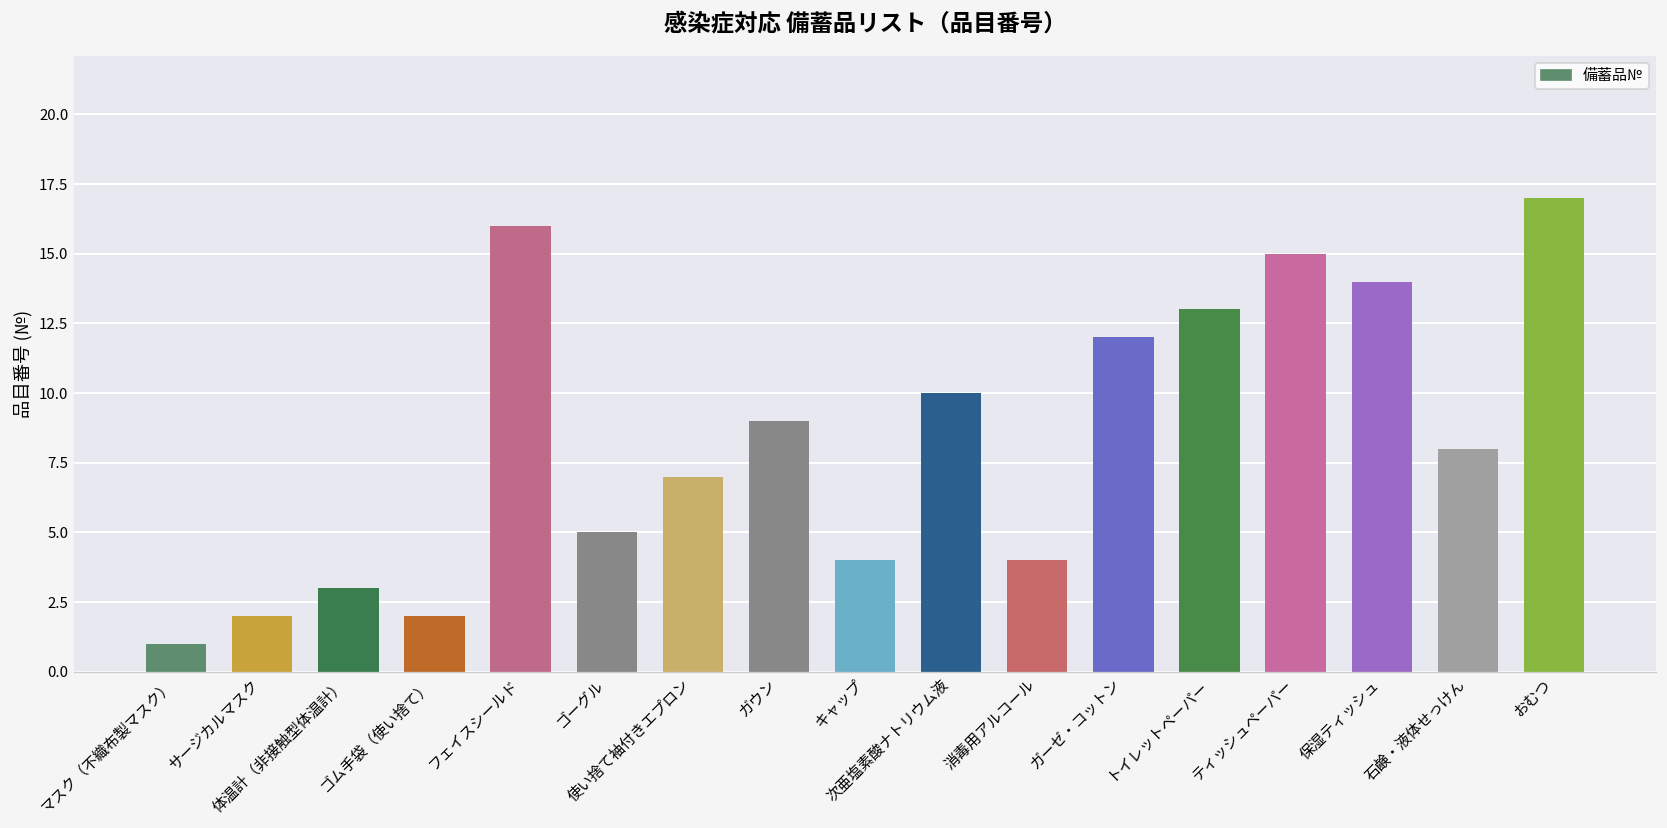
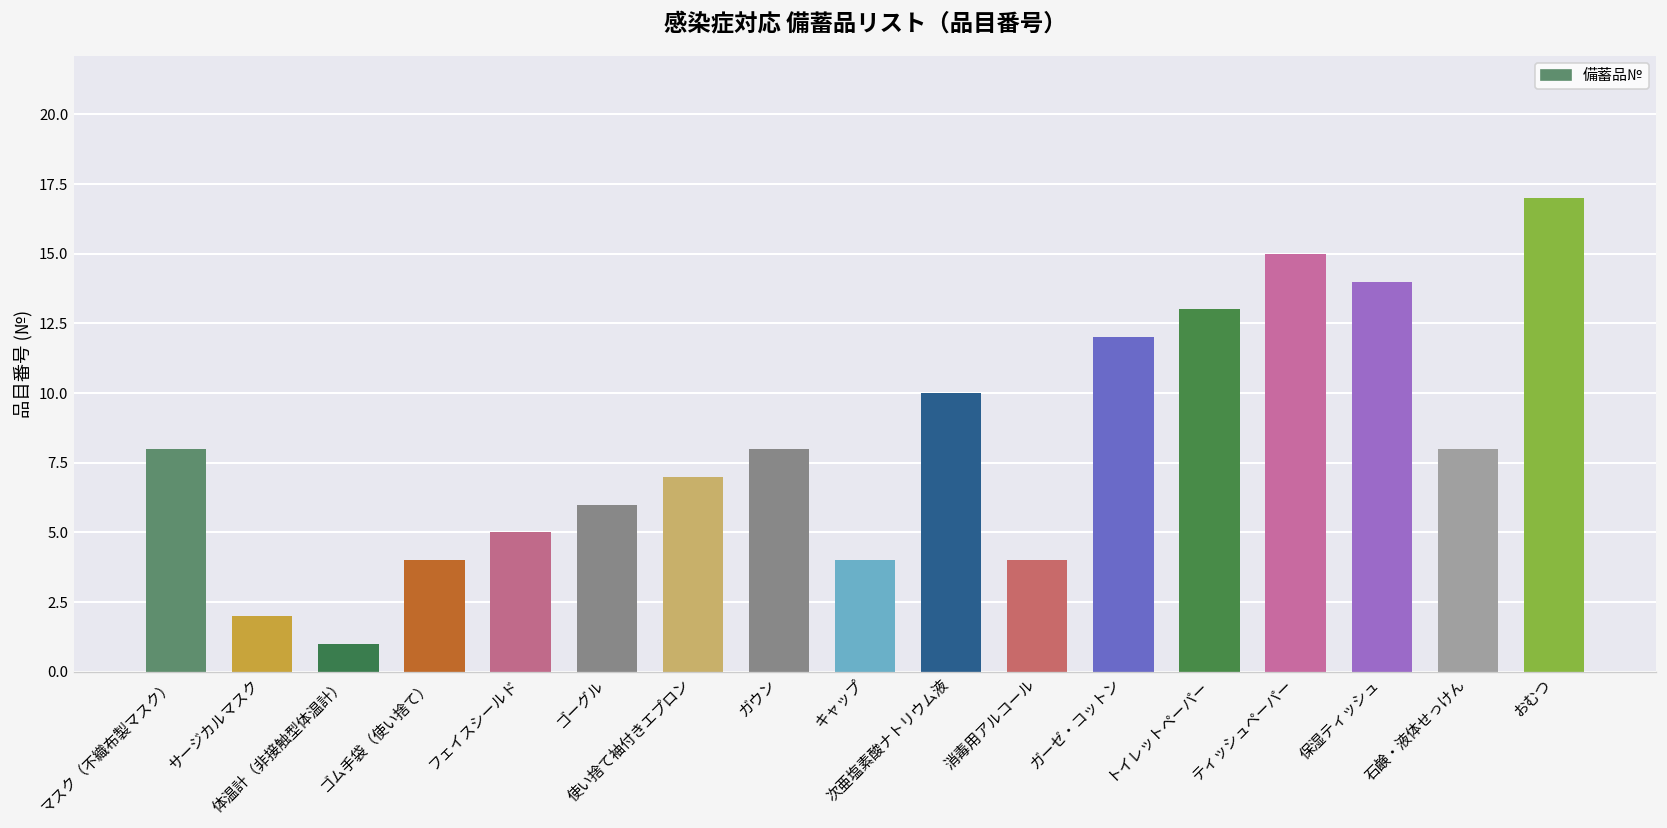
マスク（不織布製マスク）: 1 -> 8
体温計（非接触型体温計）: 3 -> 1
ゴム手袋（使い捨て）: 2 -> 4
フェイスシールド: 16 -> 5
ゴーグル: 5 -> 6
ガウン: 9 -> 8
